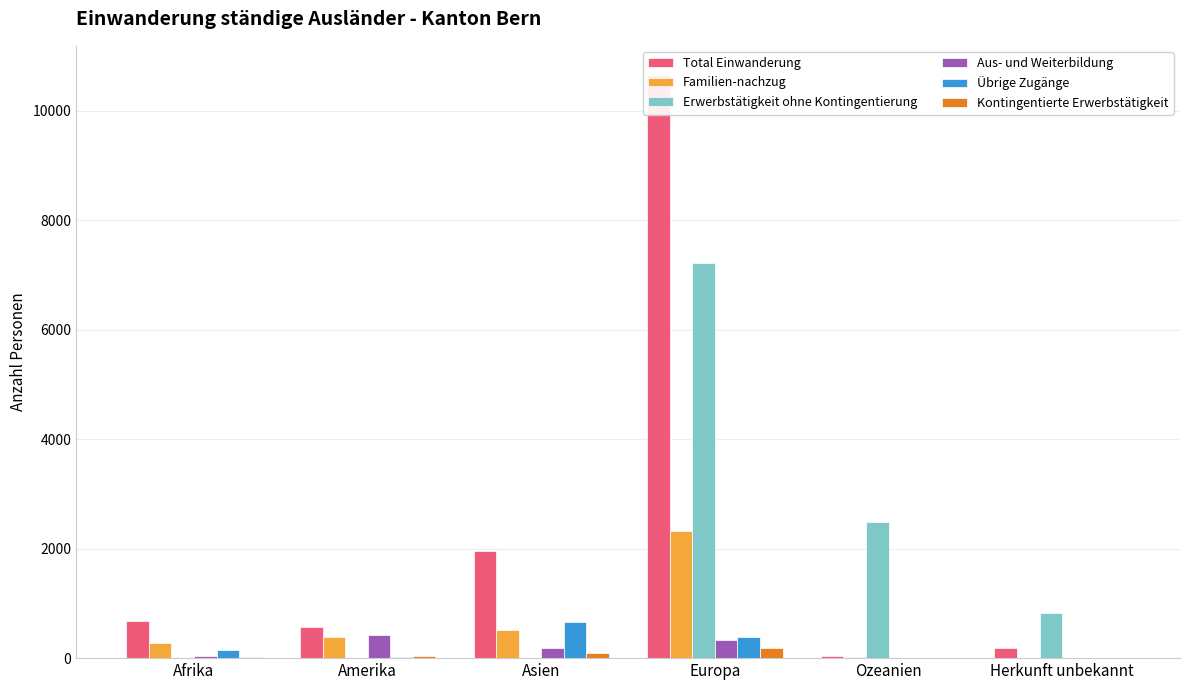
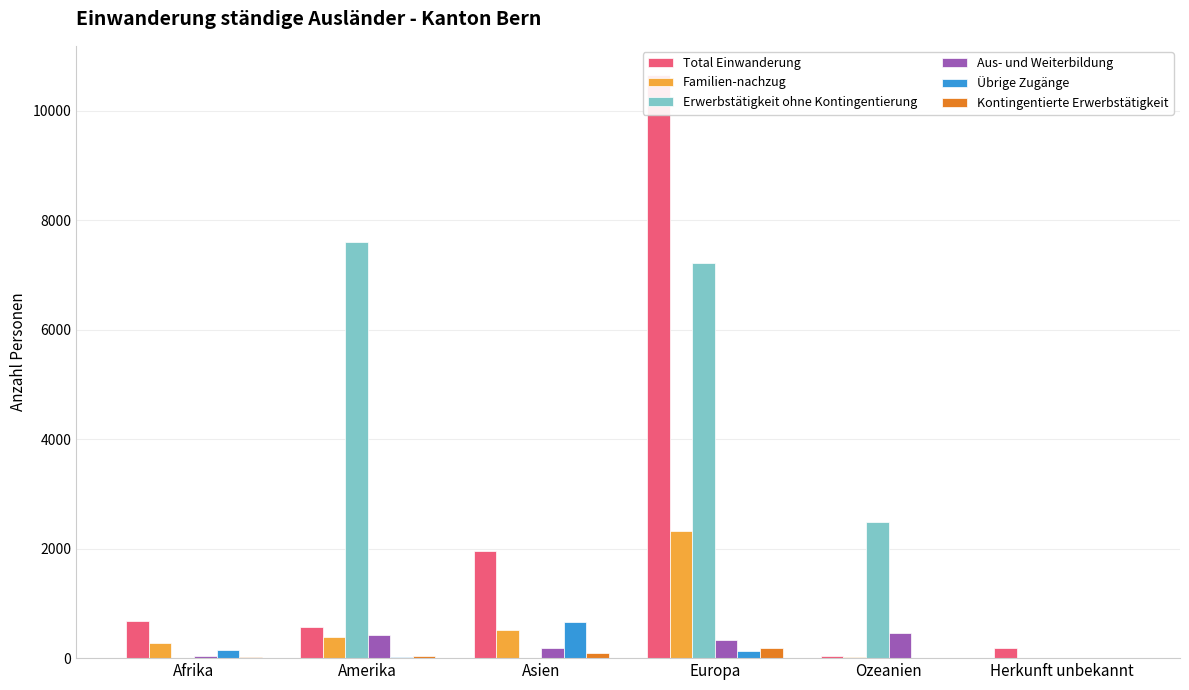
Erwerbstätigkeit ohne Kontingentierung, Amerika: 0 -> 7600
Übrige Zugänge, Europa: 400 -> 100
Aus- und Weiterbildung, Ozeanien: 0 -> 500
Erwerbstätigkeit ohne Kontingentierung, Herkunft unbekannt: 800 -> 0
